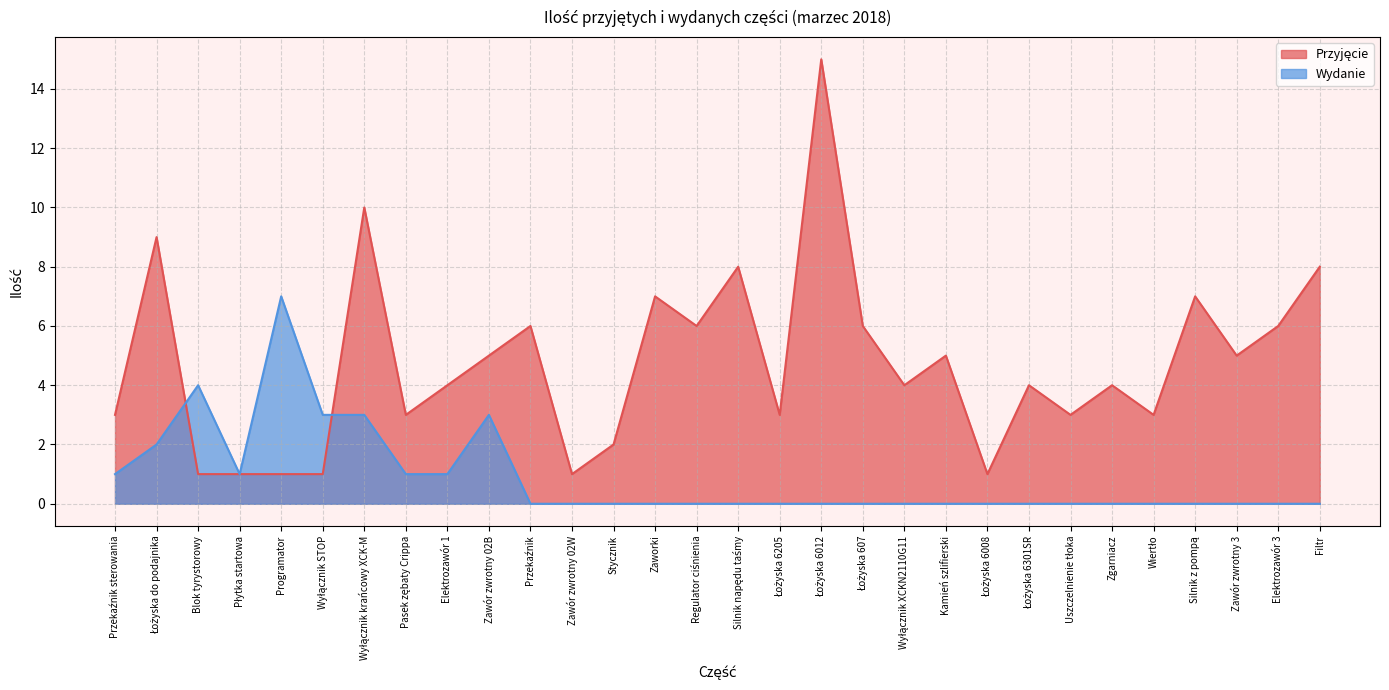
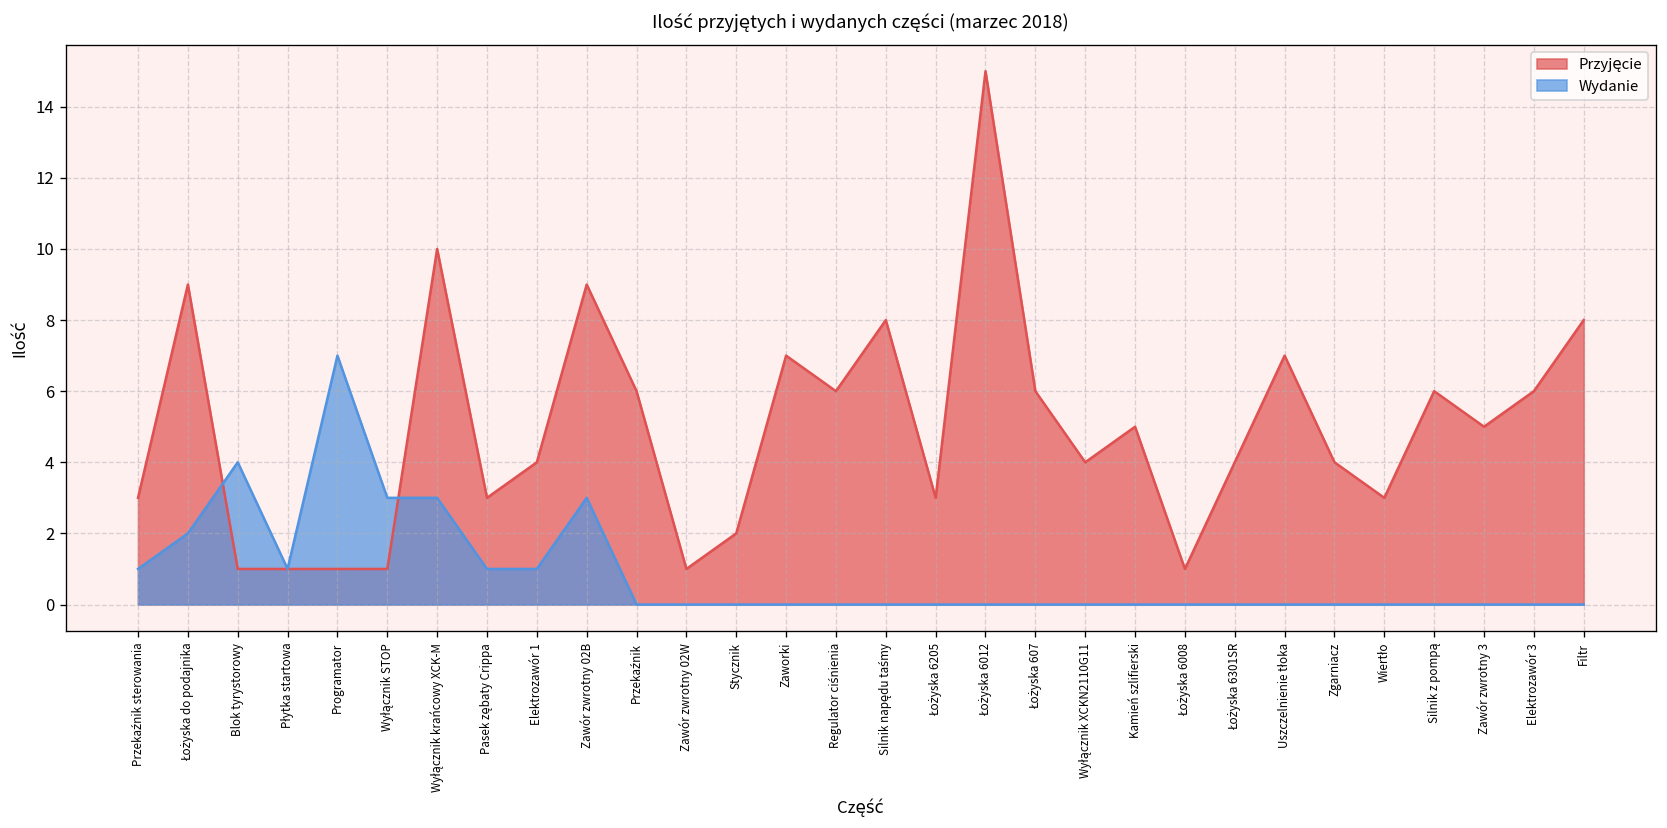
Przyjęcie, Zawór zwrotny 02B: 5 -> 9
Przyjęcie, Uszczelnienie tłoka: 3 -> 7
Przyjęcie, Silnik z pompą: 7 -> 6
